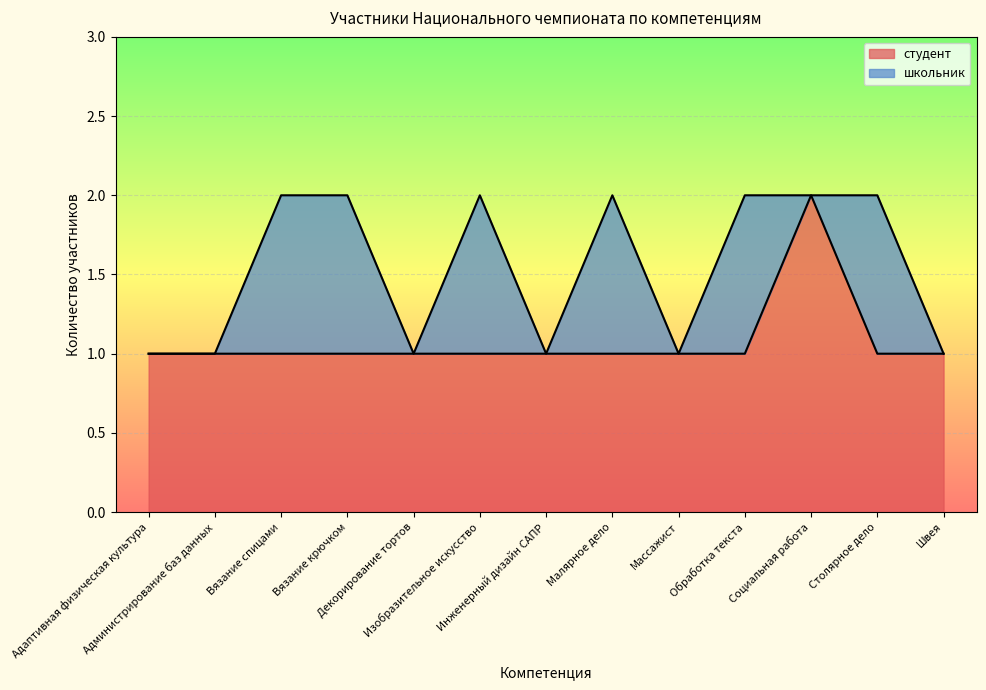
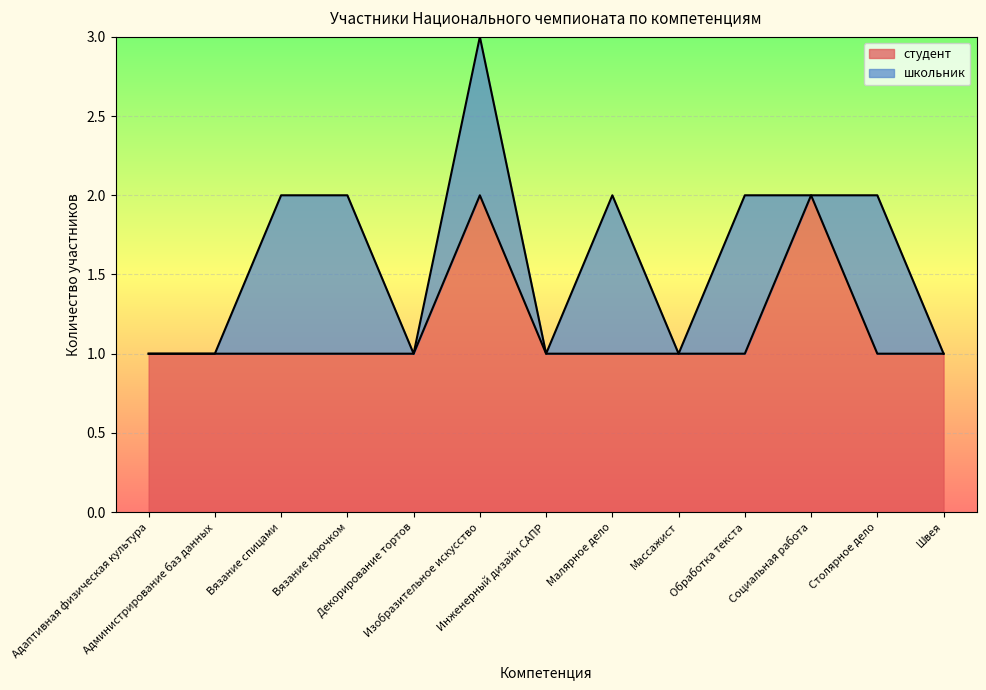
студент, Изобразительное искусство: 1 -> 2
